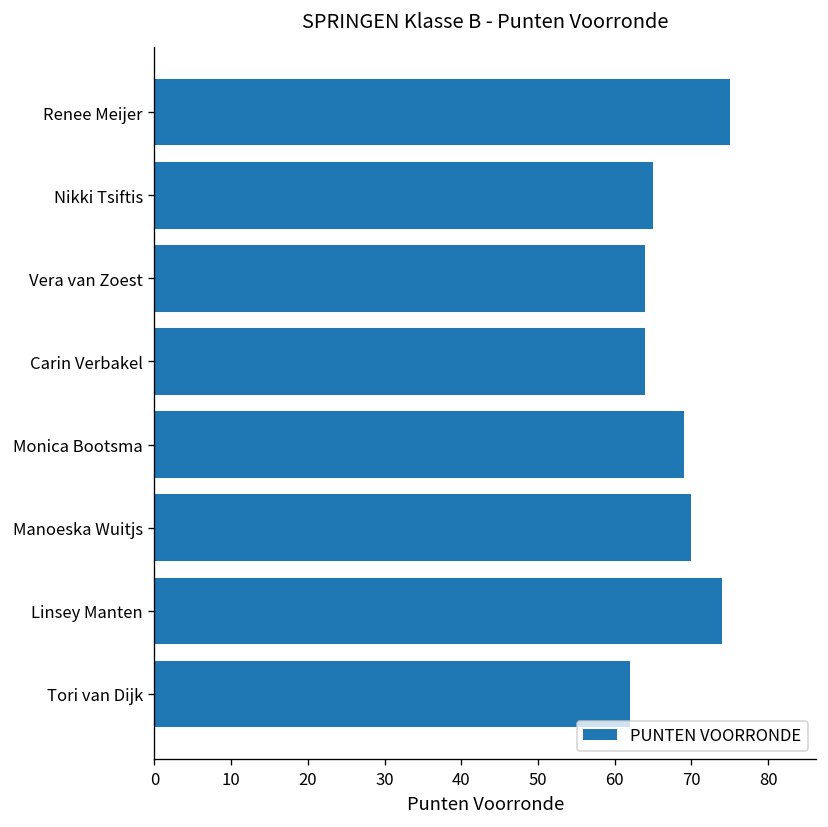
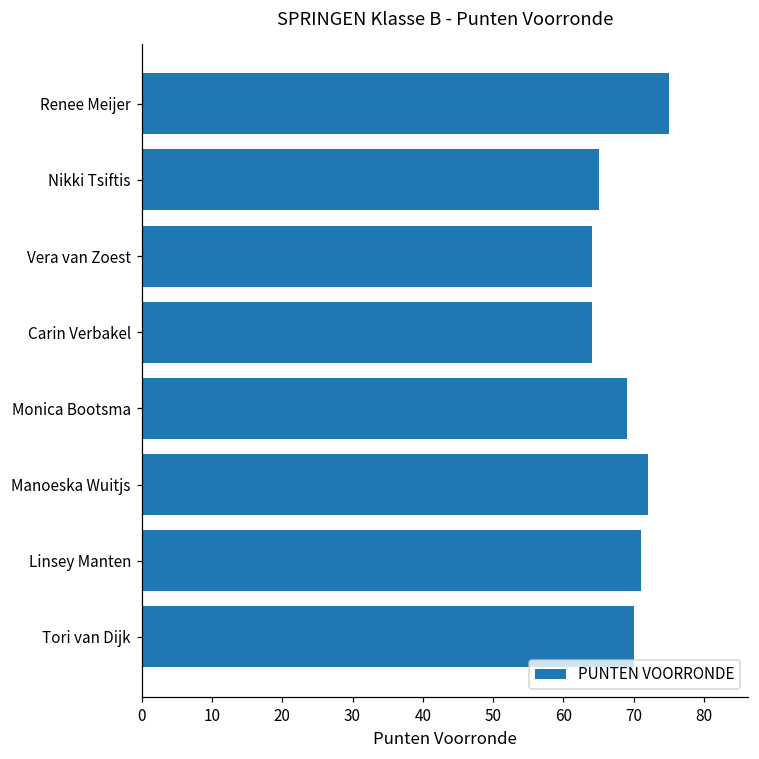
Manoeska Wuitjs: 70 -> 72
Linsey Manten: 74 -> 71
Tori van Dijk: 62 -> 70
